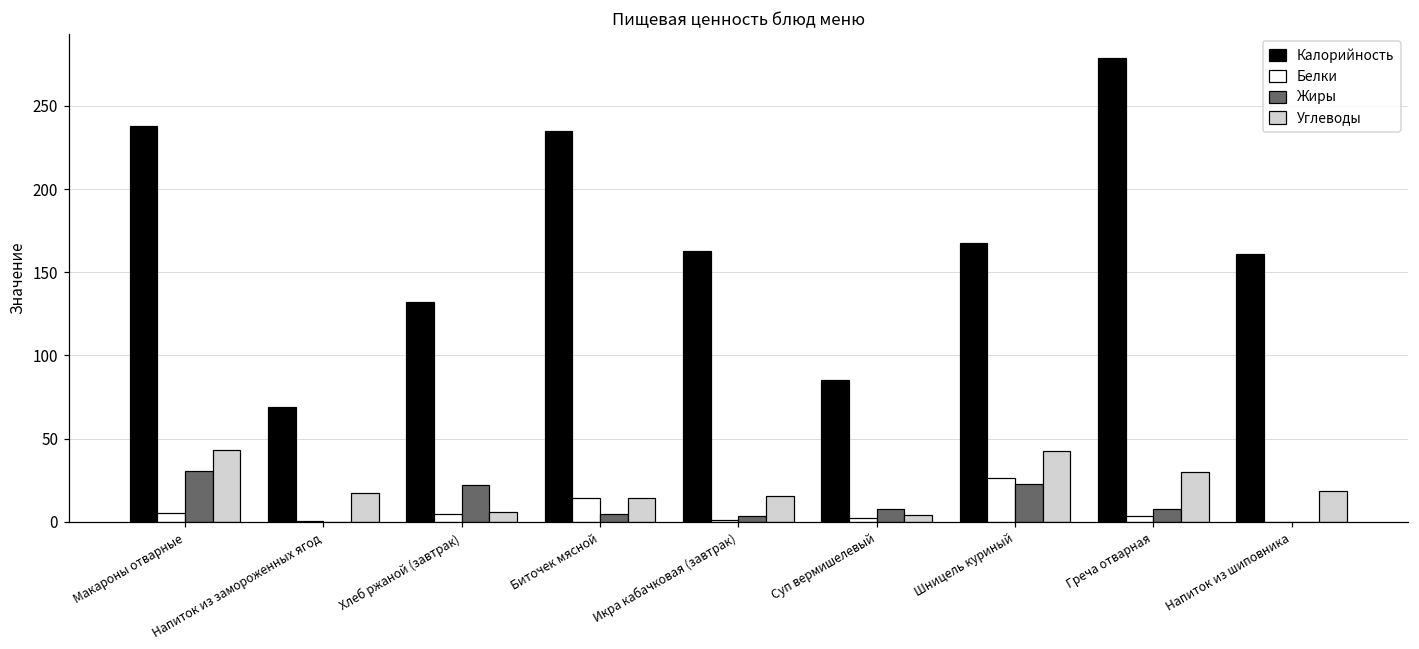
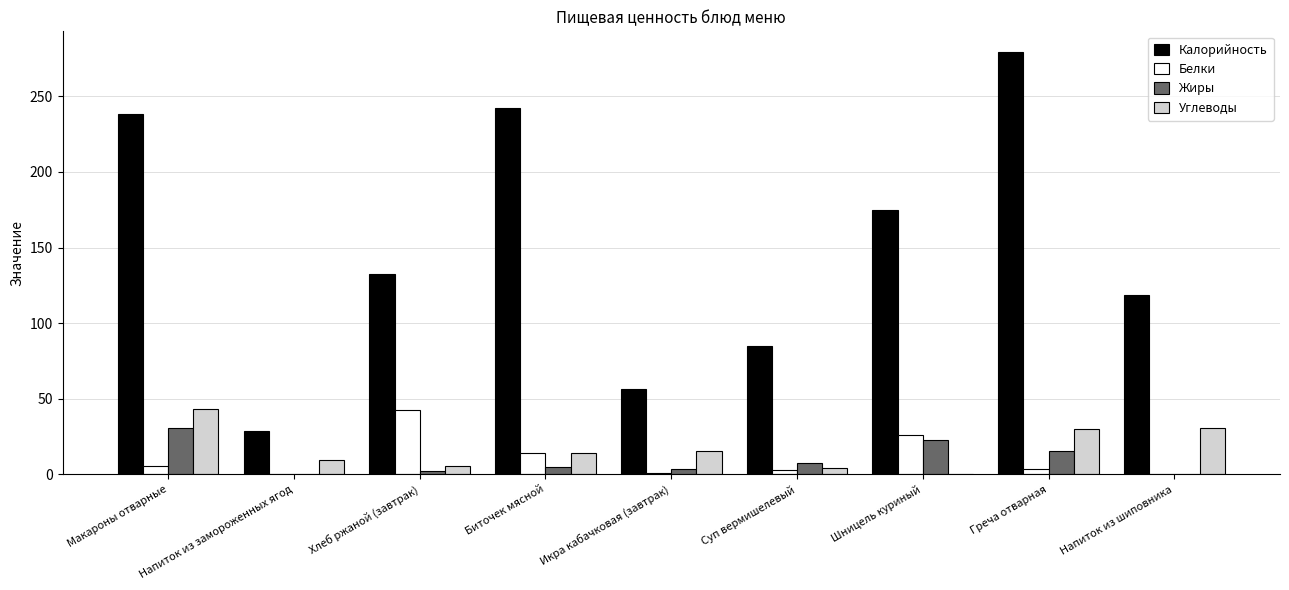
Калорийность, Напиток из замороженных ягод: 69 -> 29
Углеводы, Напиток из замороженных ягод: 17 -> 9
Белки, Хлеб ржаной (завтрак): 5 -> 42
Жиры, Хлеб ржаной (завтрак): 22 -> 2
Калорийность, Биточек мясной: 235 -> 242
Калорийность, Икра кабачковая (завтрак): 163 -> 56
Калорийность, Шницель куриный: 167 -> 175
Углеводы, Шницель куриный: 43 -> 0
Жиры, Греча отварная: 8 -> 15
Калорийность, Напиток из шиповника: 161 -> 119
Углеводы, Напиток из шиповника: 18 -> 30
